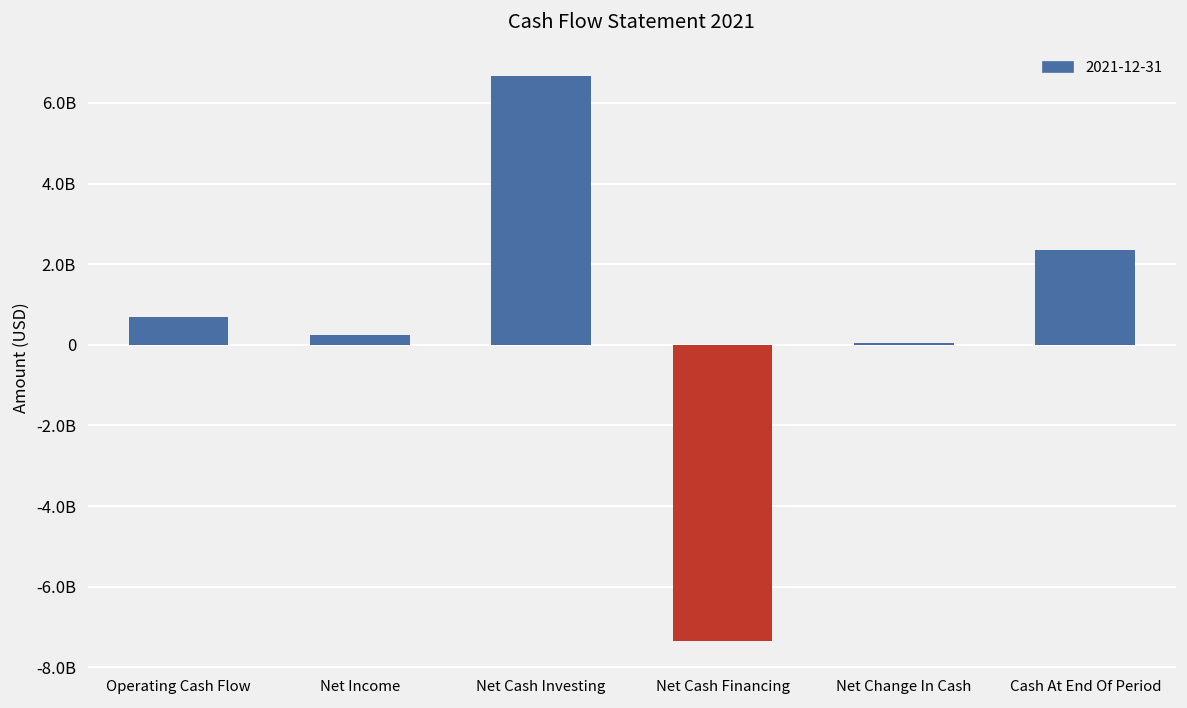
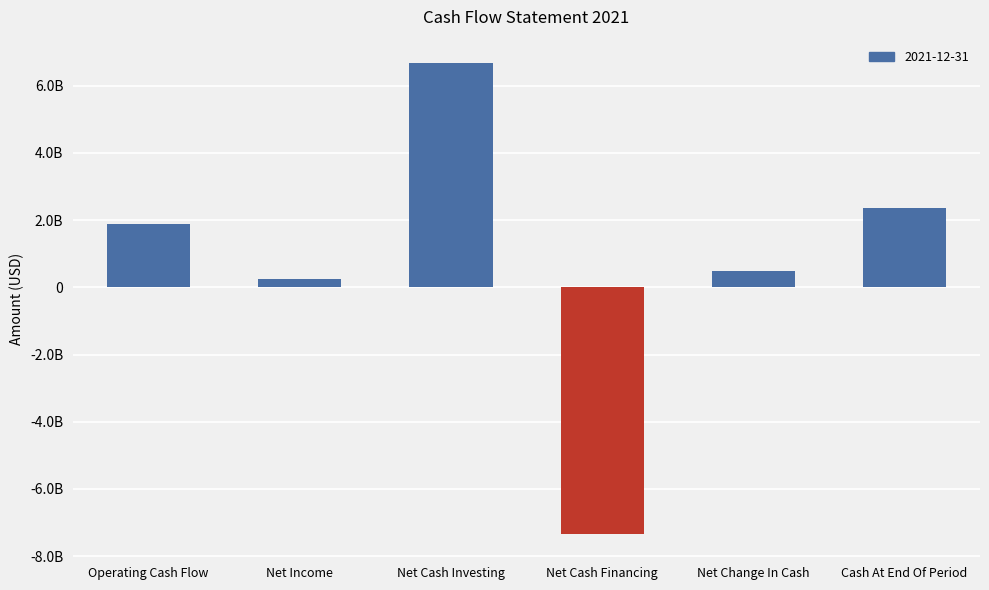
Operating Cash Flow: 700000000 -> 1900000000
Net Change In Cash: 0 -> 500000000
